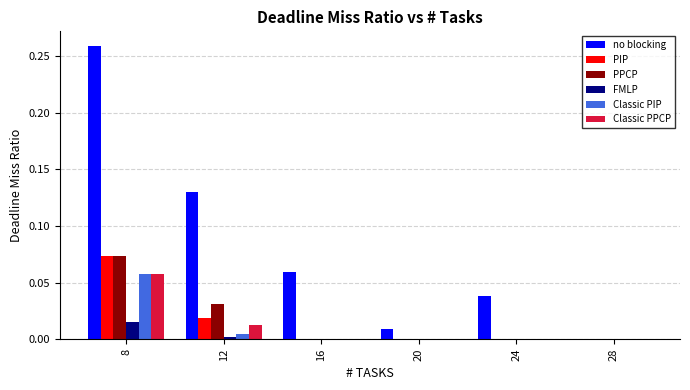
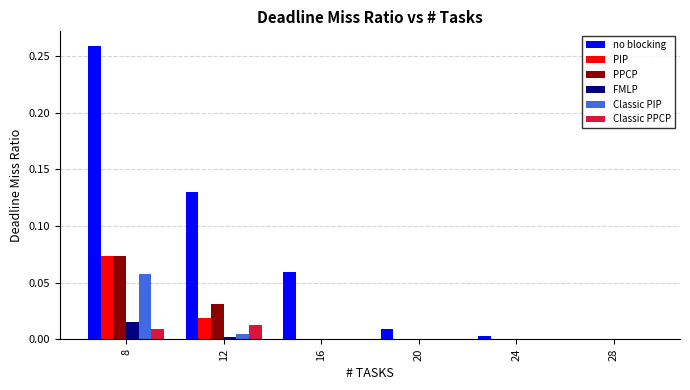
Classic PPCP, 8: 0.057 -> 0.009
no blocking, 24: 0.038 -> 0.003
